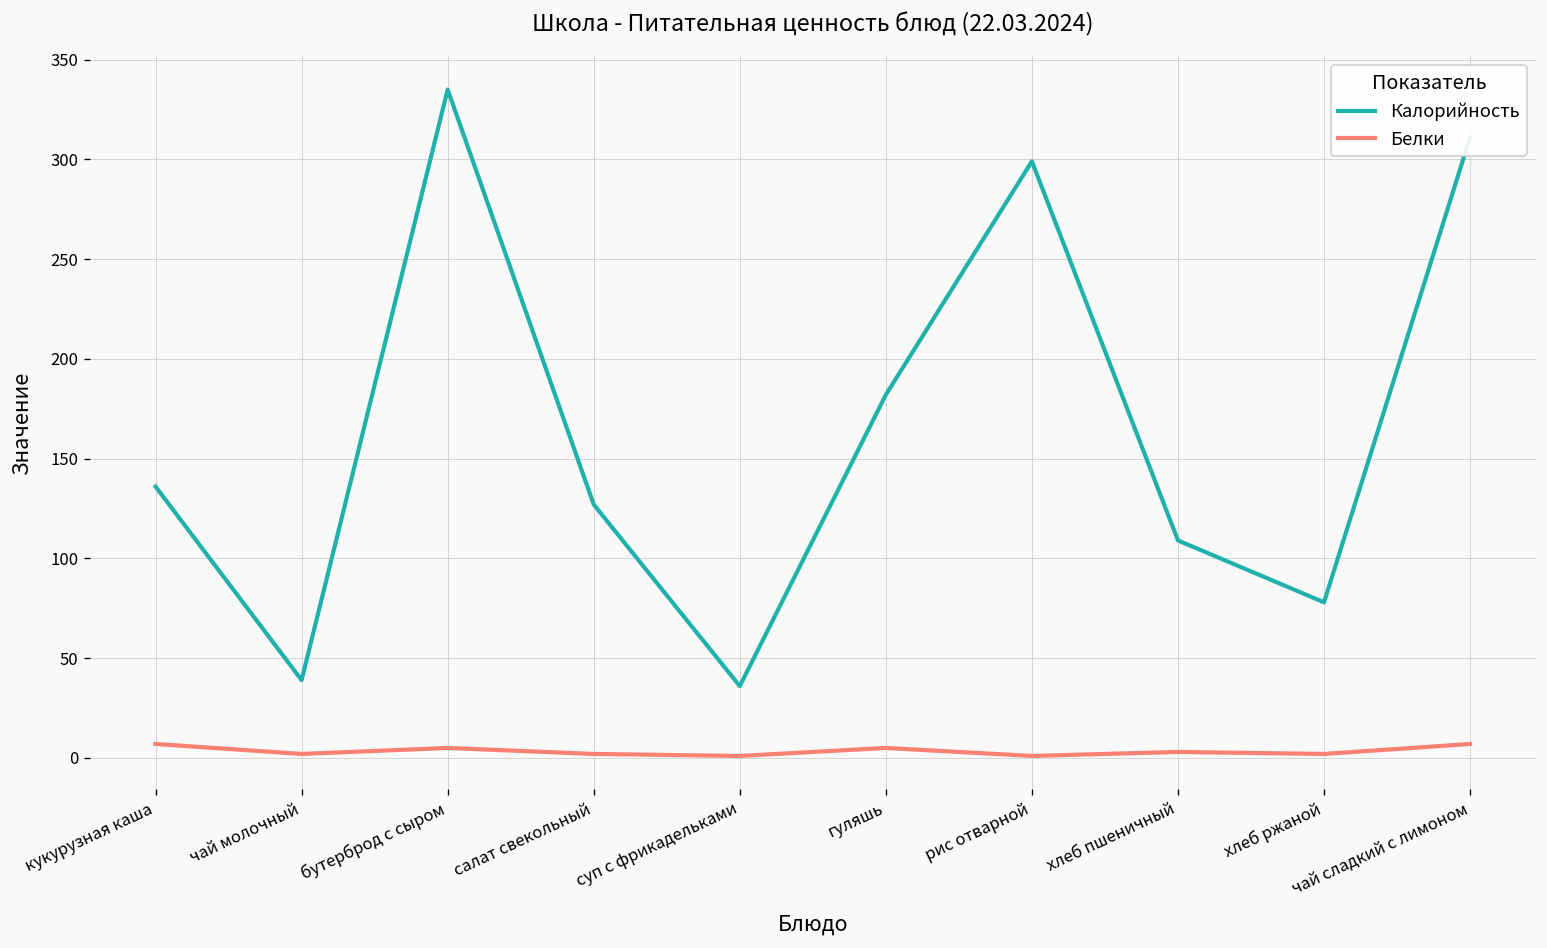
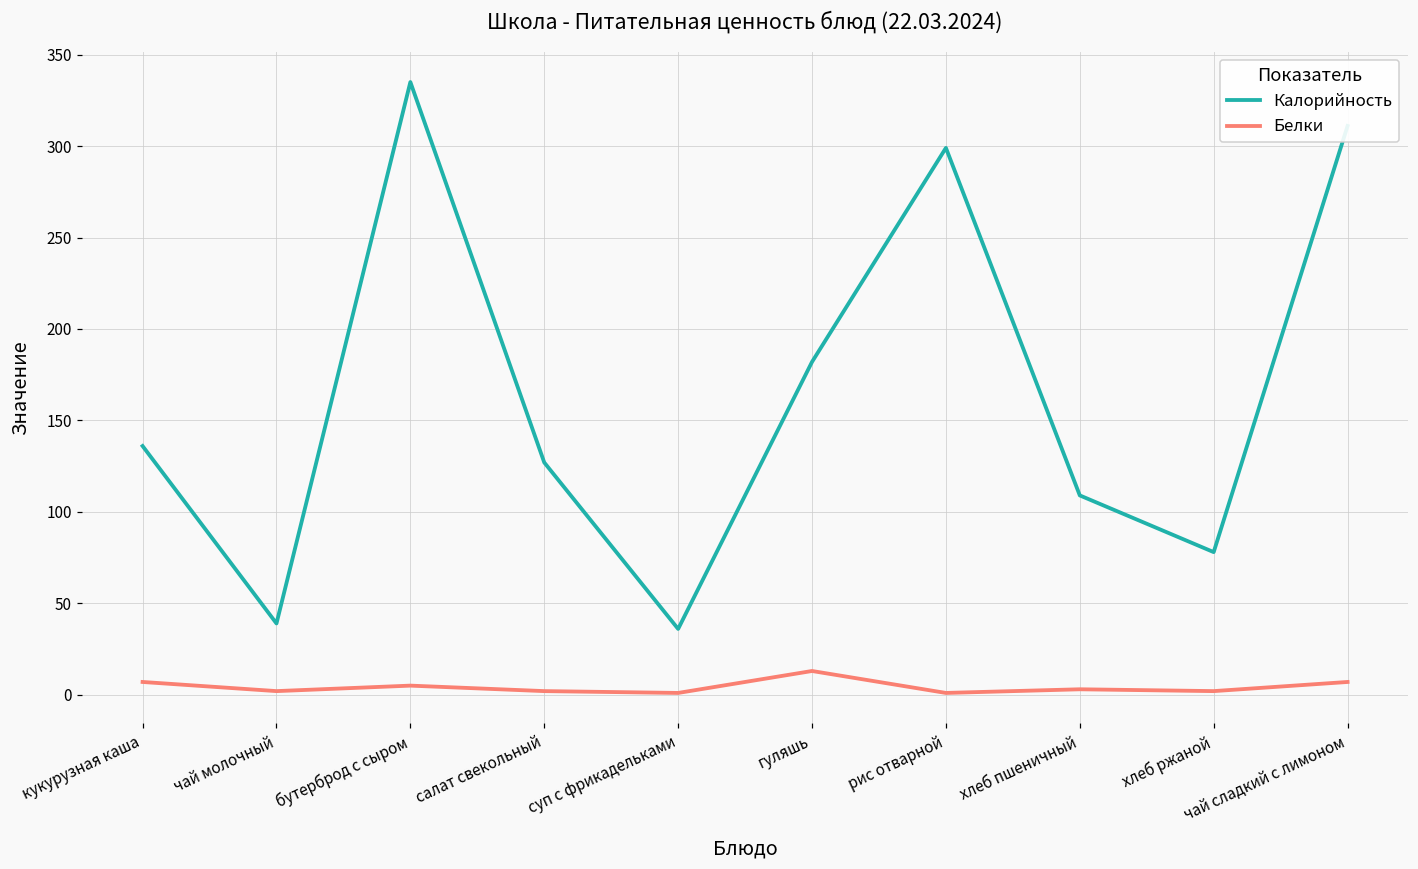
Белки, гуляшь: 5 -> 13
